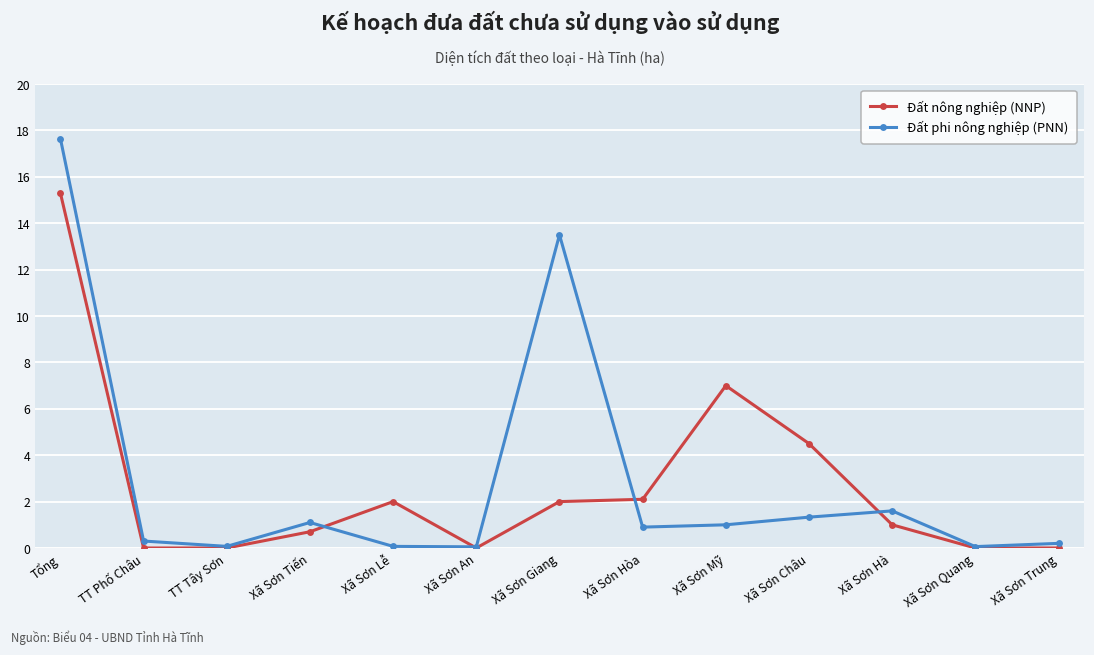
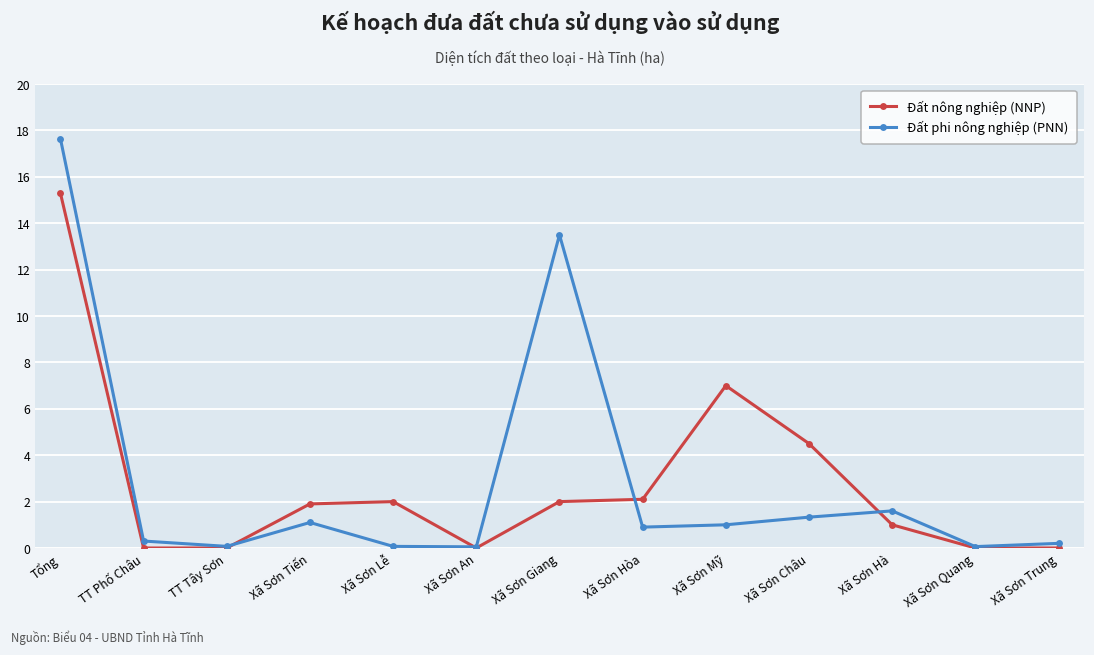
Đất nông nghiệp (NNP), Xã Sơn Tiến: 0.7 -> 1.9
